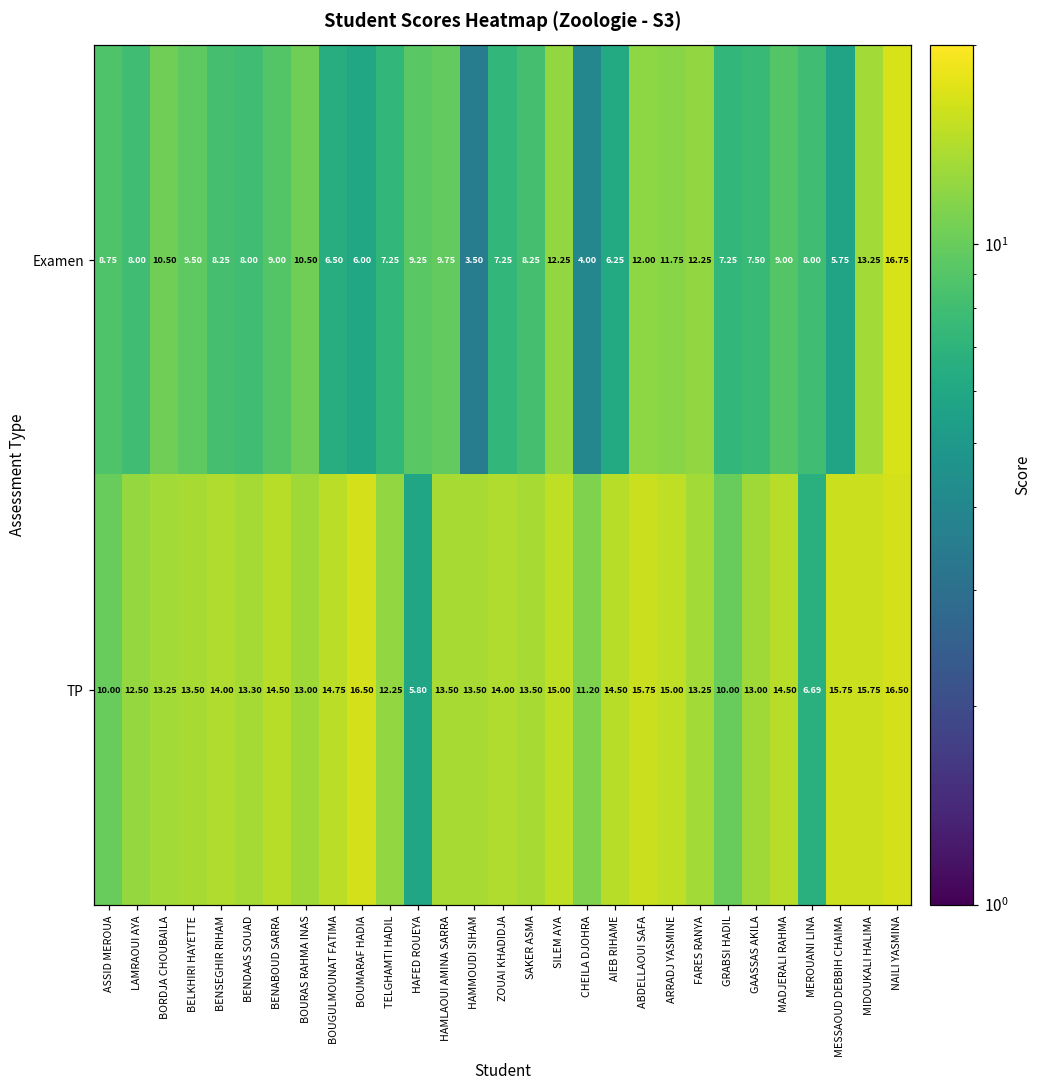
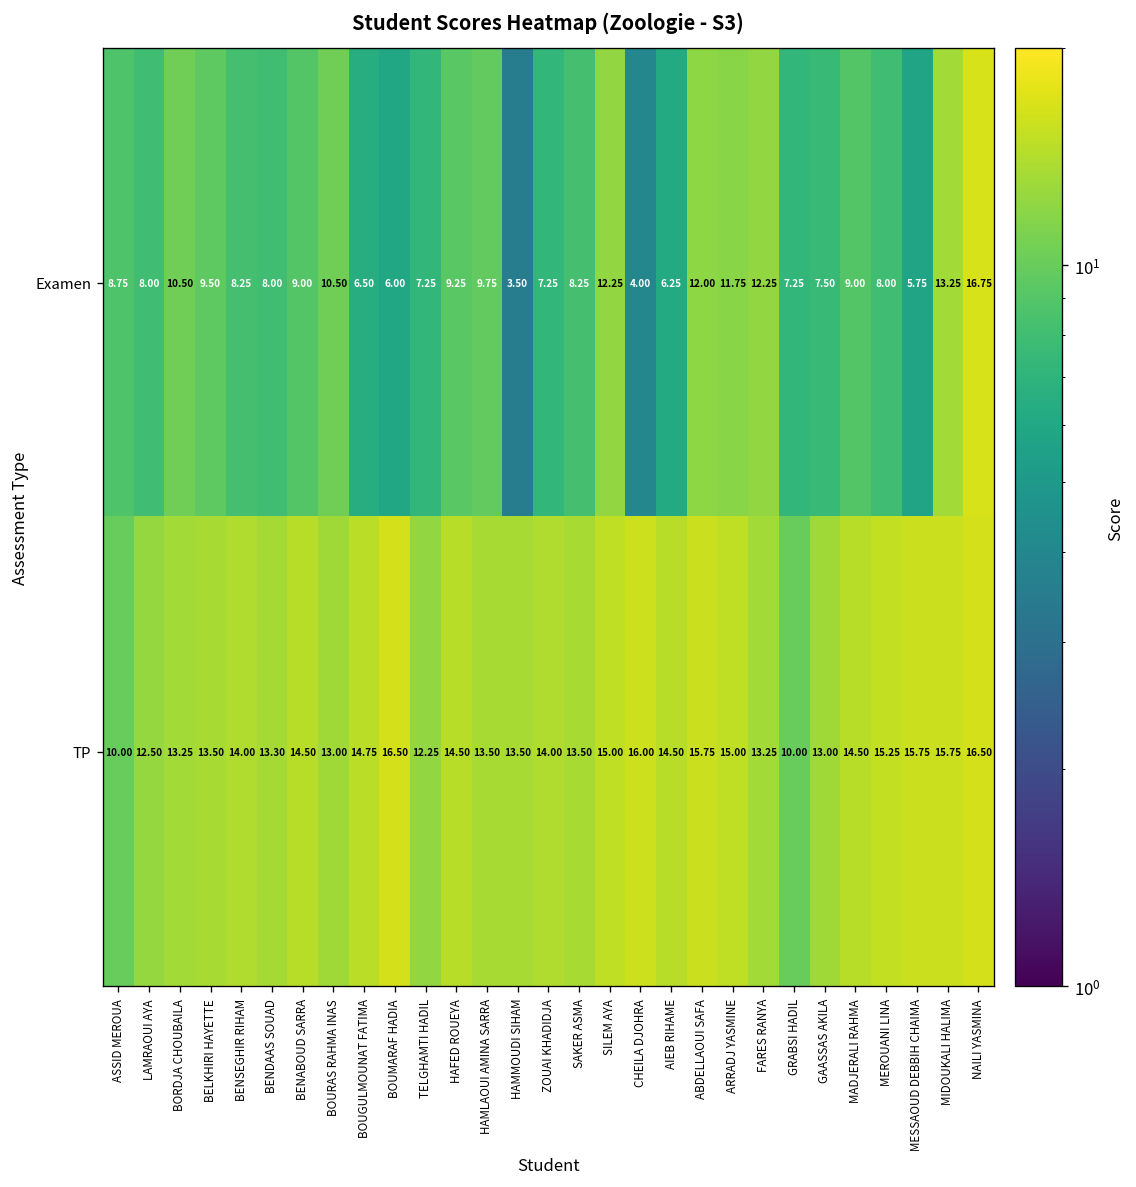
TP, HAFED ROUEYA: 5.80 -> 14.50
TP, CHEILA DJOHRA: 11.20 -> 16.00
TP, MEROUANI LINA: 6.69 -> 15.25
